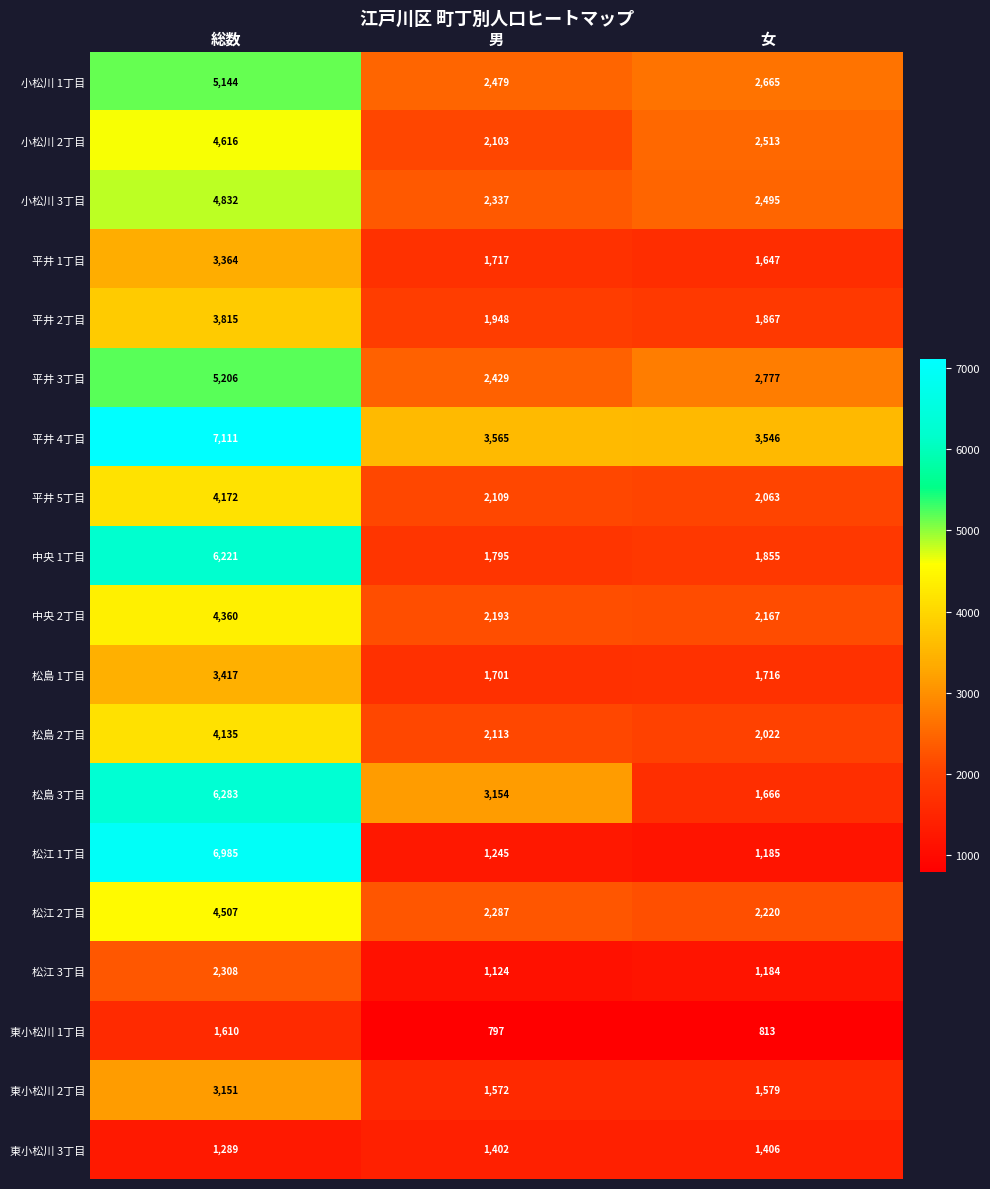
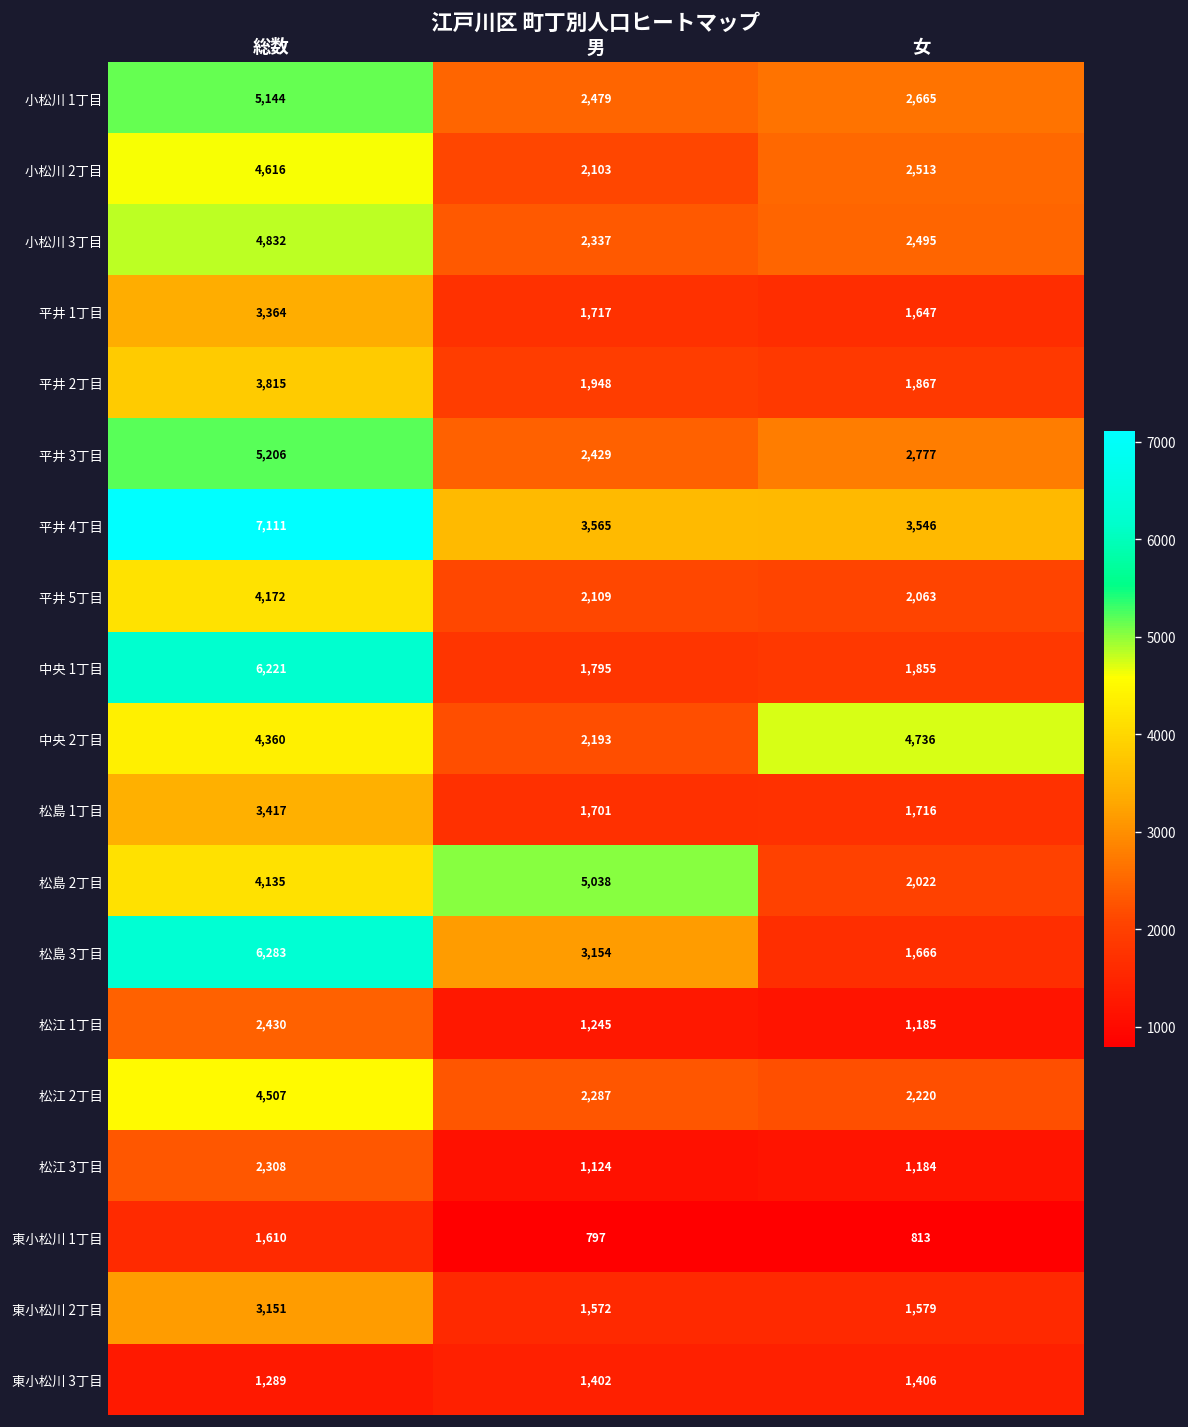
中央 2丁目, 女: 2,167 -> 4,736
松島 2丁目, 男: 2,113 -> 5,038
松江 1丁目, 総数: 6,985 -> 2,430
